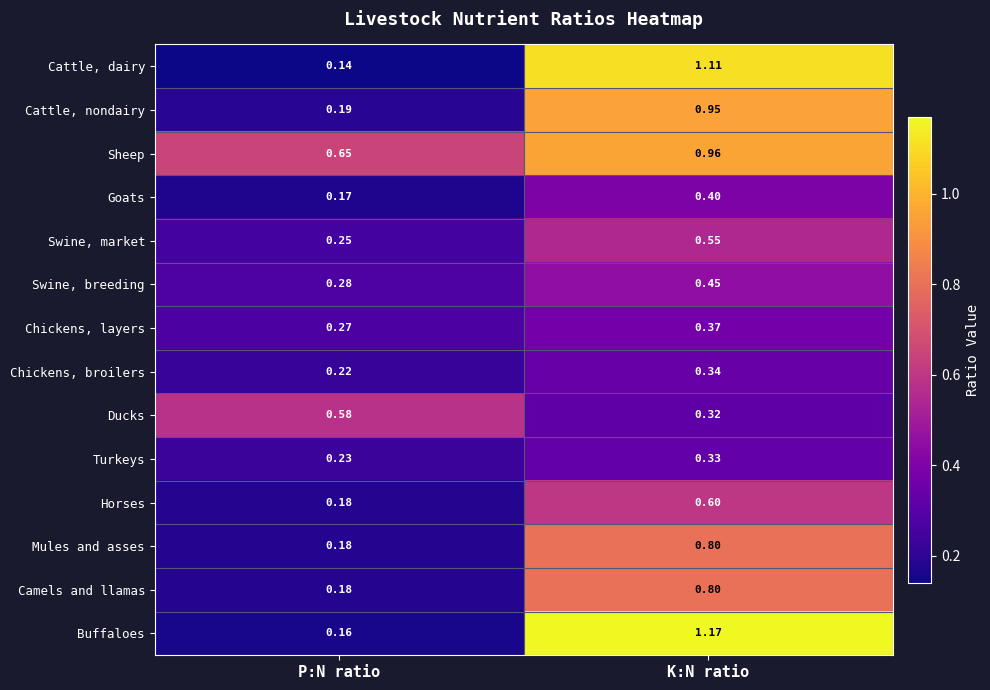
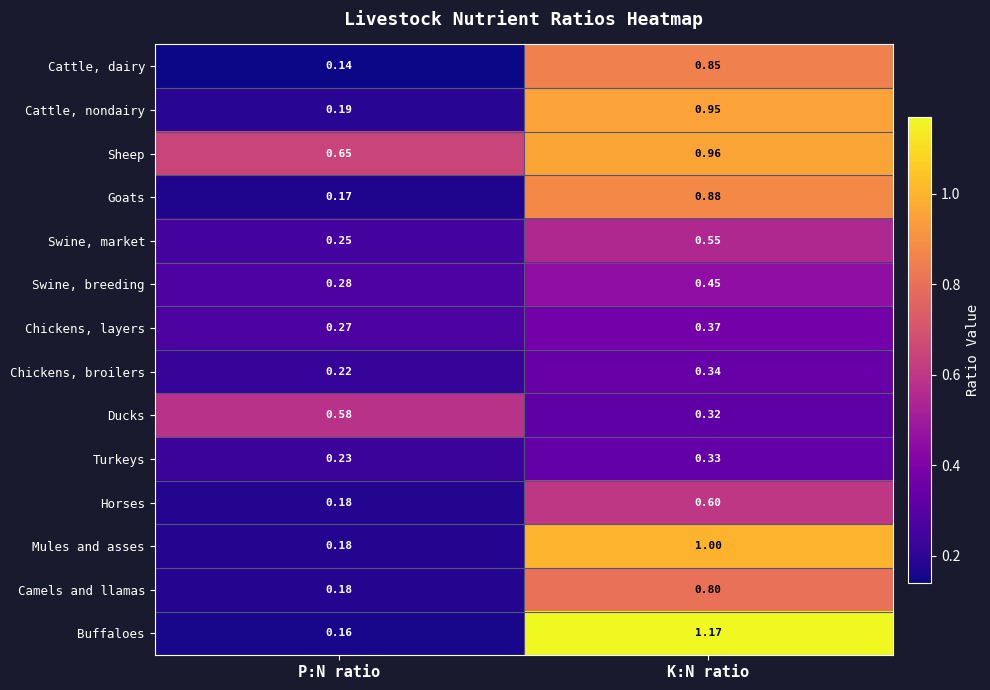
Cattle, dairy, K:N ratio: 1.11 -> 0.85
Goats, K:N ratio: 0.40 -> 0.88
Mules and asses, K:N ratio: 0.80 -> 1.00
